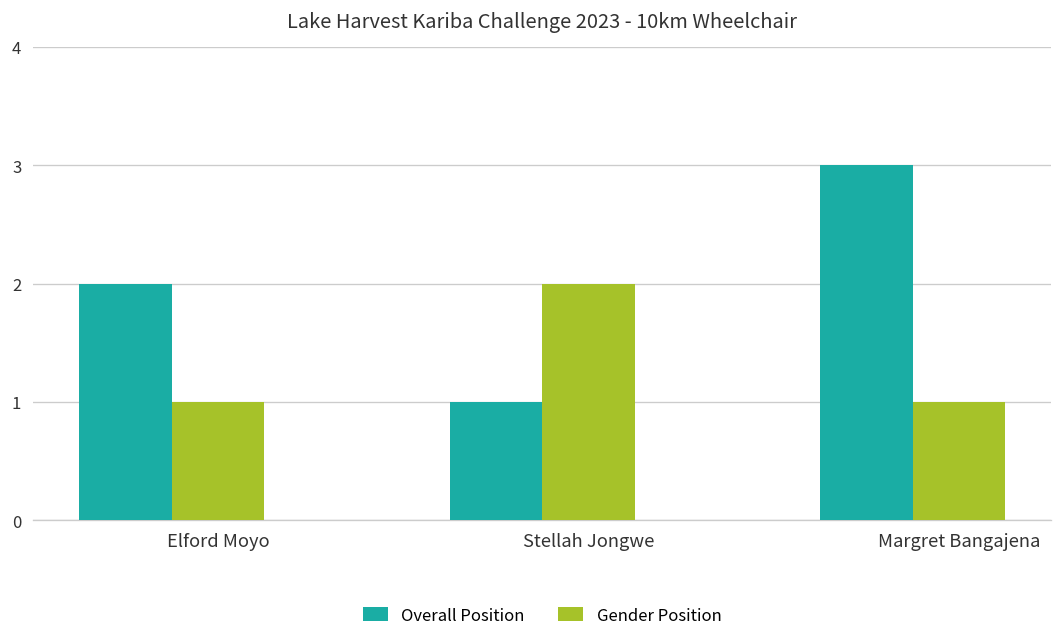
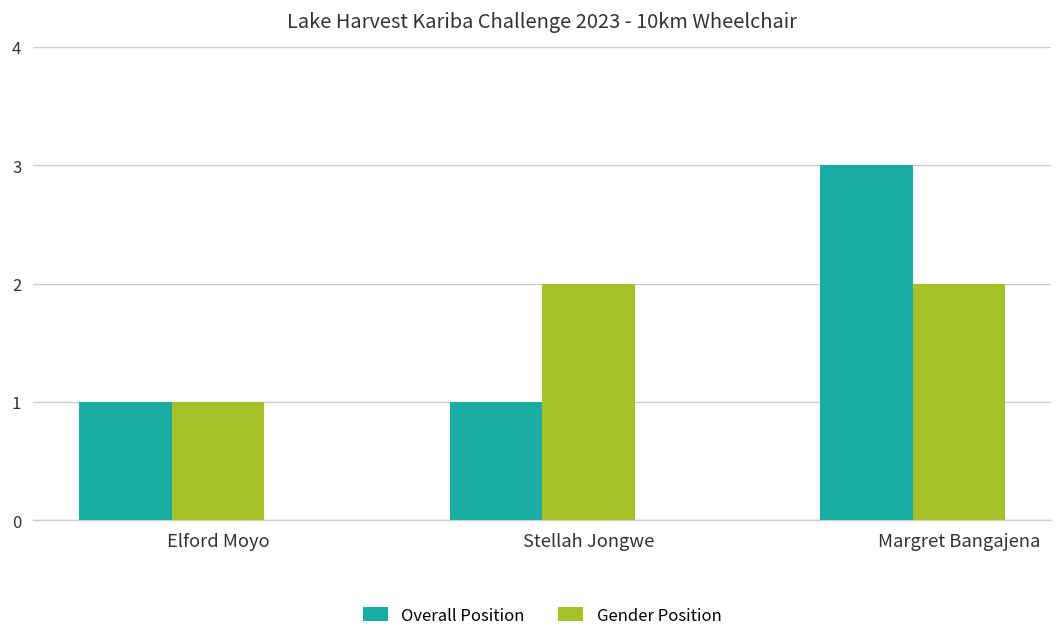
Overall Position, Elford Moyo: 2 -> 1
Gender Position, Margret Bangajena: 1 -> 2
